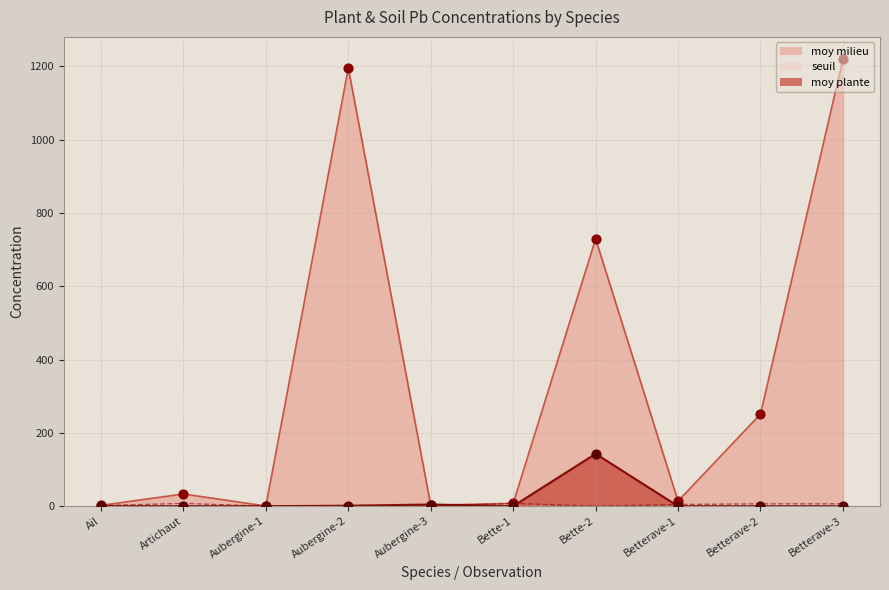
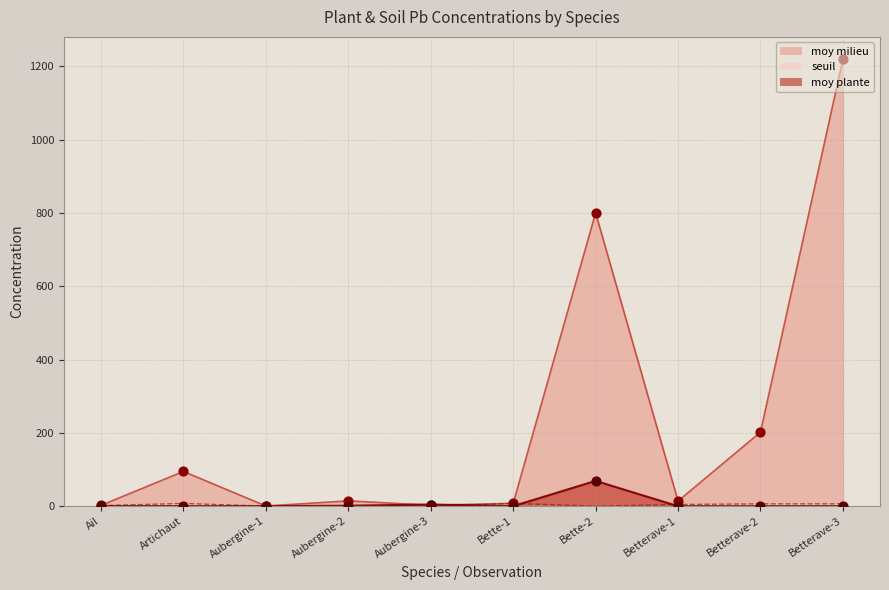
moy milieu, Artichaut: 30 -> 90
moy milieu, Aubergine-2: 1190 -> 10
moy milieu, Bette-2: 730 -> 800
moy plante, Bette-2: 140 -> 70
moy milieu, Betterave-2: 250 -> 200
